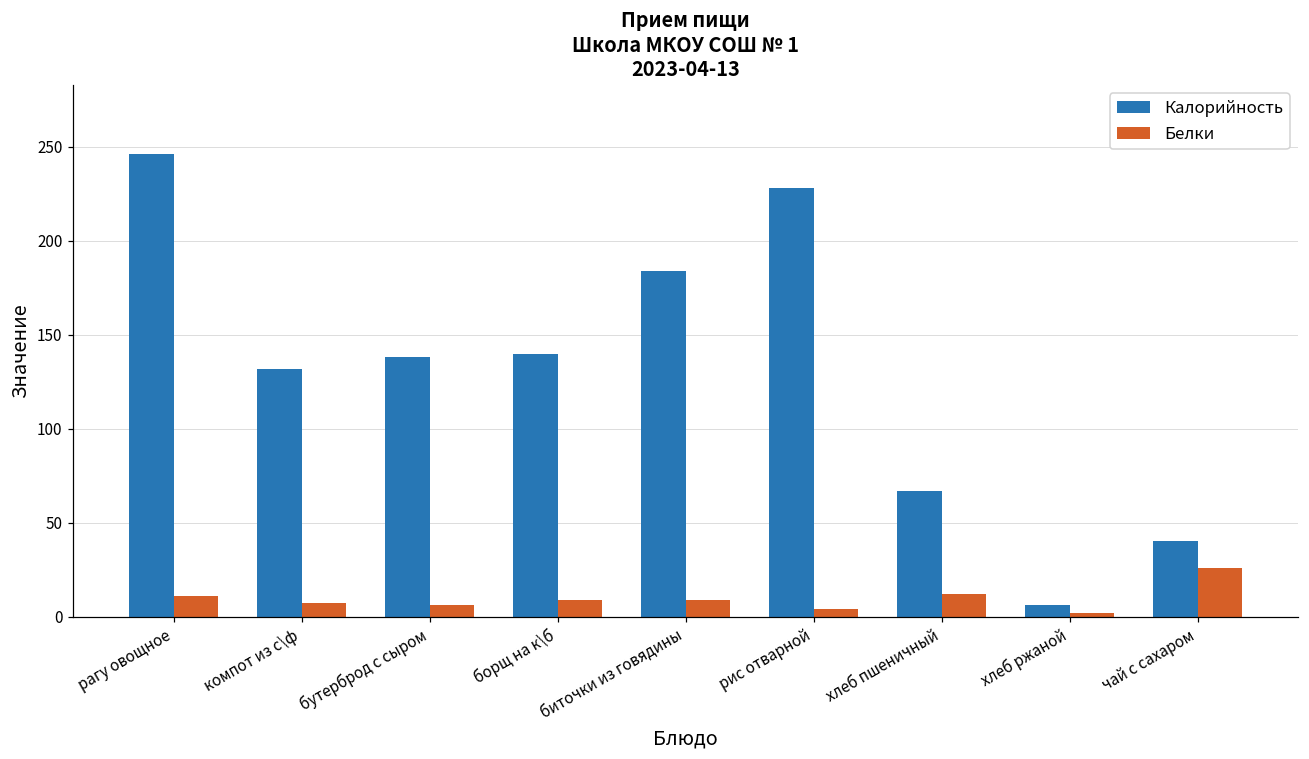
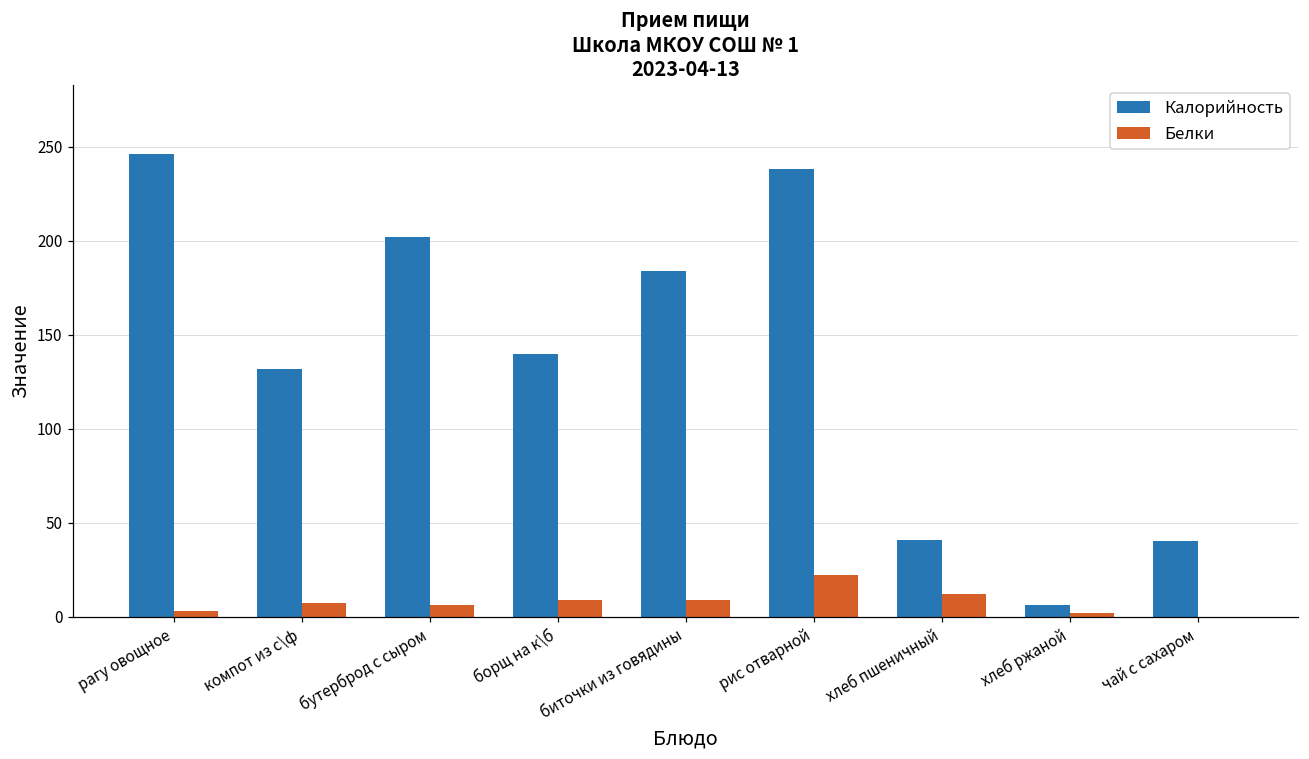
Белки, рагу овощное: 11 -> 3
Калорийность, бутерброд с сыром: 138 -> 202
Калорийность, рис отварной: 228 -> 238
Белки, рис отварной: 4 -> 22
Калорийность, хлеб пшеничный: 67 -> 41
Белки, чай с сахаром: 26 -> 0
